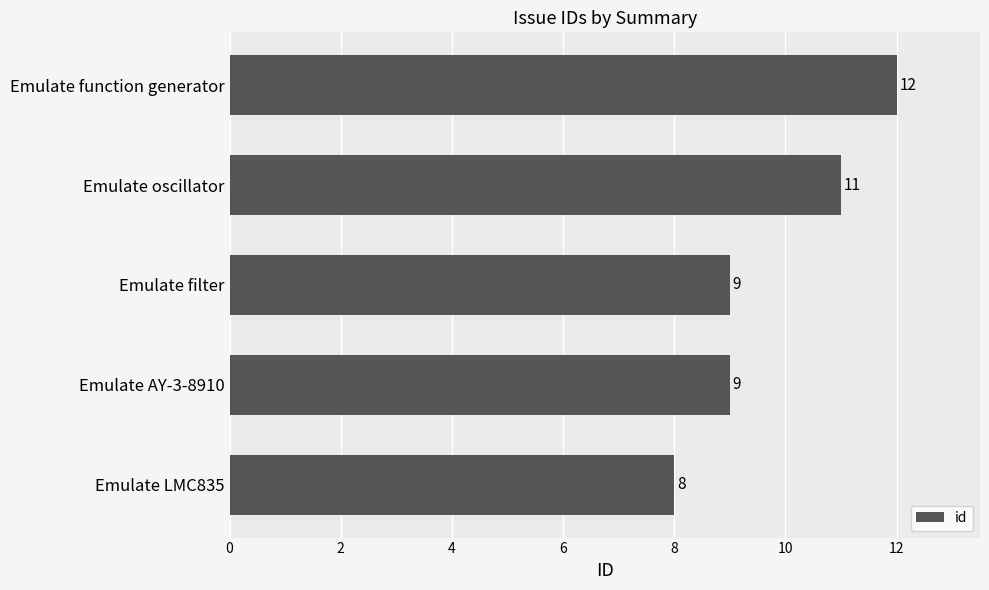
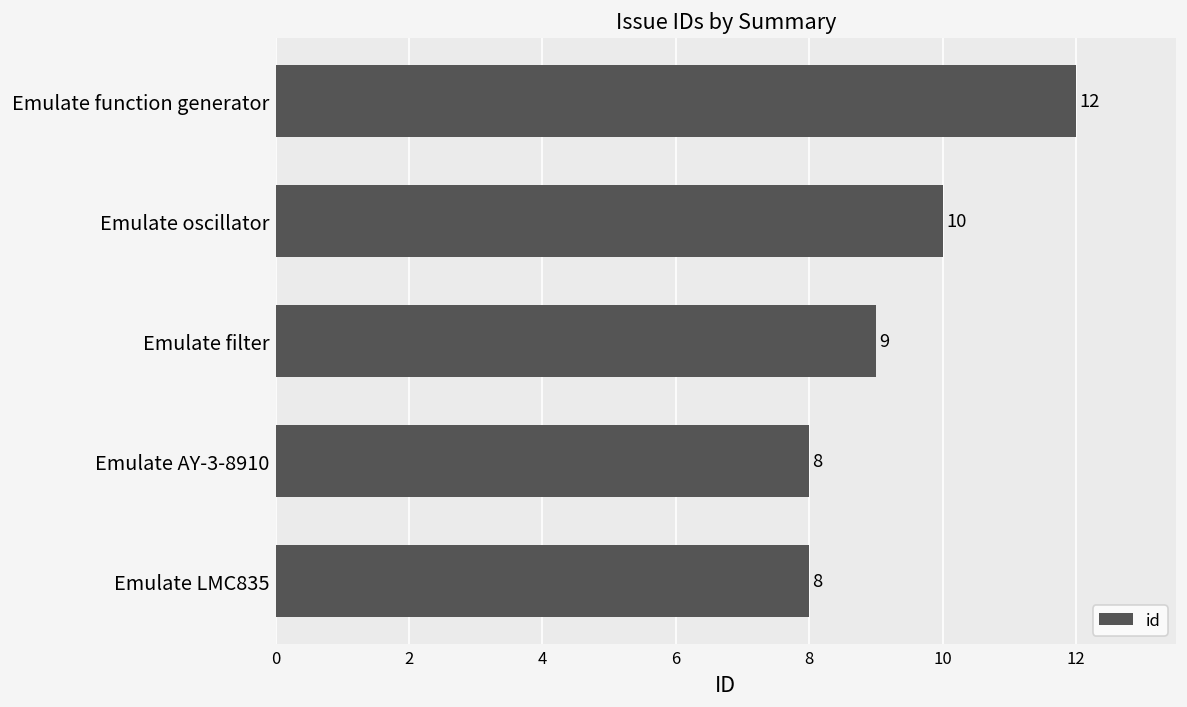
Emulate oscillator: 11 -> 10
Emulate AY-3-8910: 9 -> 8
